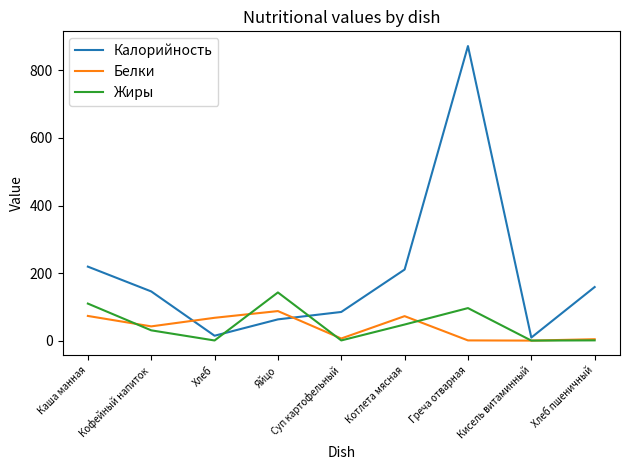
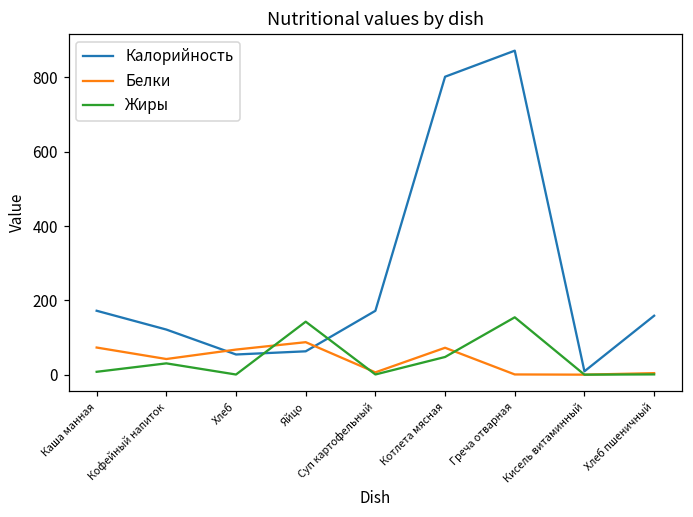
Калорийность, Каша манная: 220 -> 170
Жиры, Каша манная: 110 -> 10
Калорийность, Кофейный напиток: 150 -> 120
Калорийность, Хлеб: 10 -> 50
Калорийность, Суп картофельный: 80 -> 170
Калорийность, Котлета мясная: 210 -> 800
Жиры, Греча отварная: 100 -> 150
